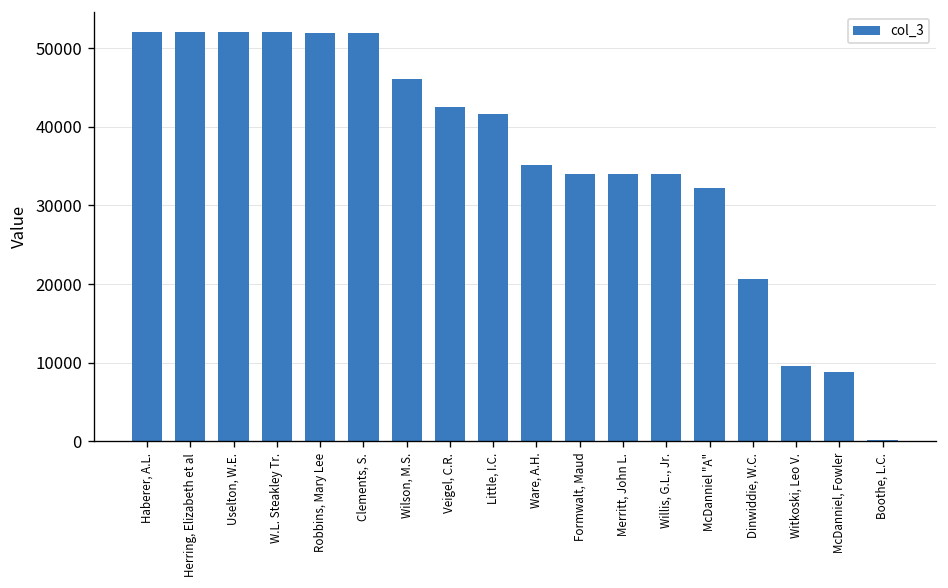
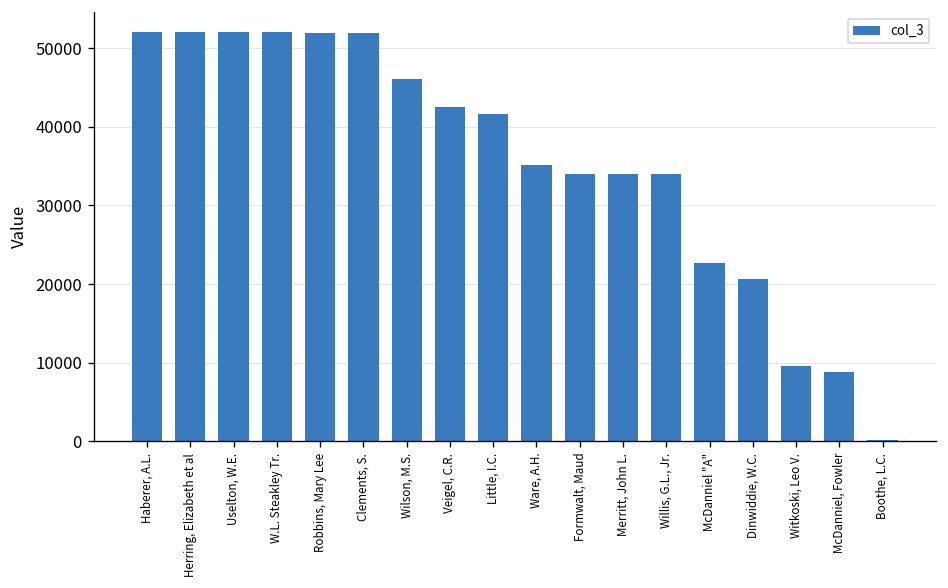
McDanniel "A": 32000 -> 23000
